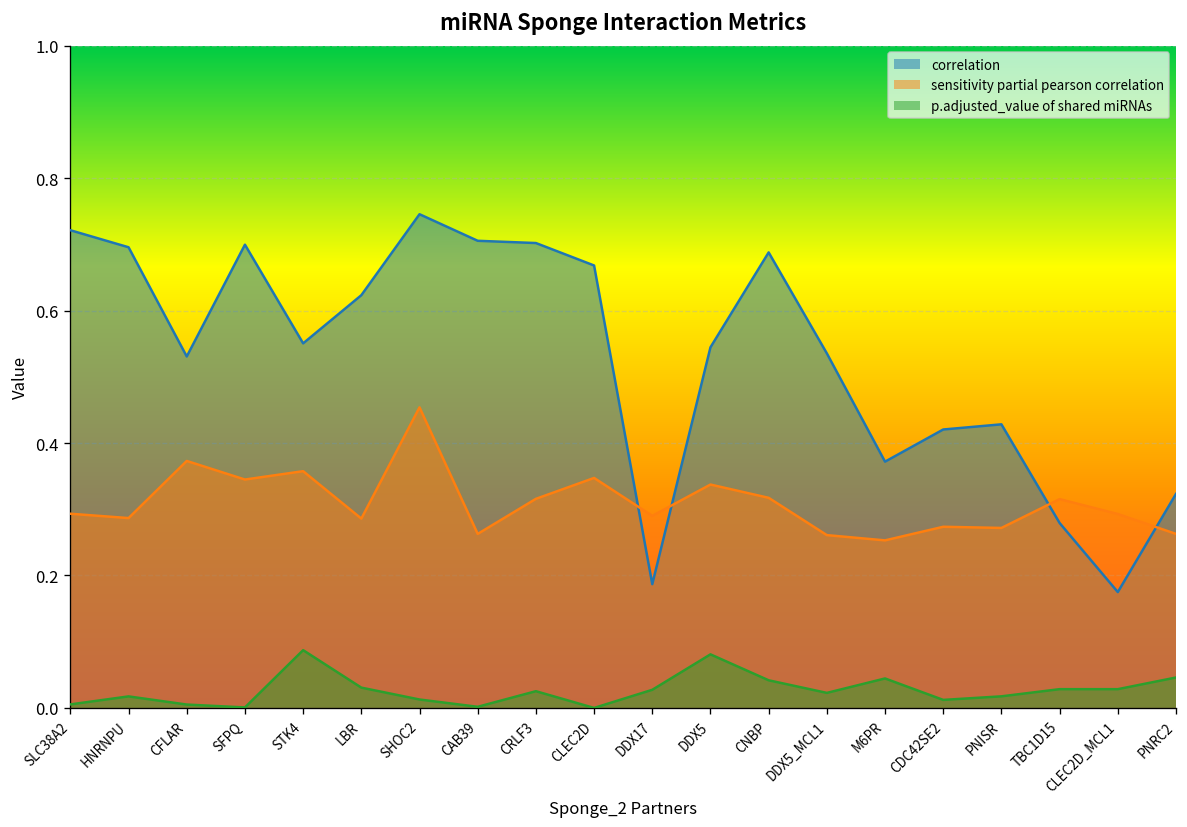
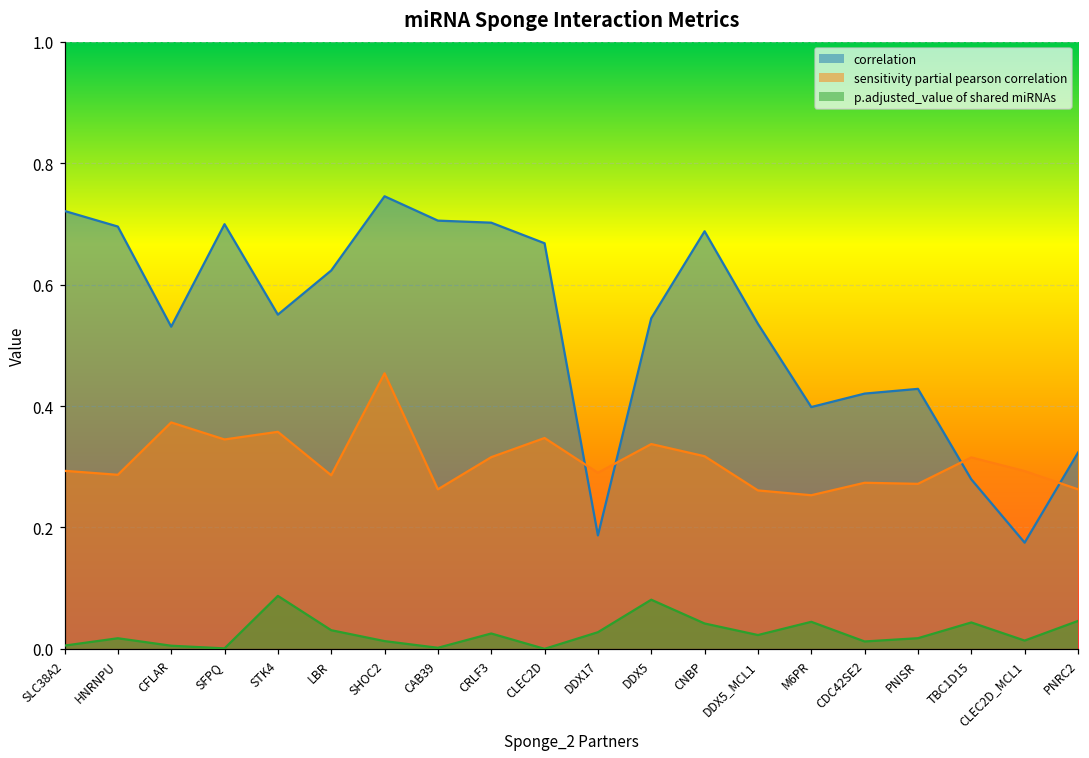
correlation, M6PR: 0.37 -> 0.40
p.adjusted_value of shared miRNAs, TBC1D15: 0.03 -> 0.04
p.adjusted_value of shared miRNAs, CLEC2D_MCL1: 0.03 -> 0.01
